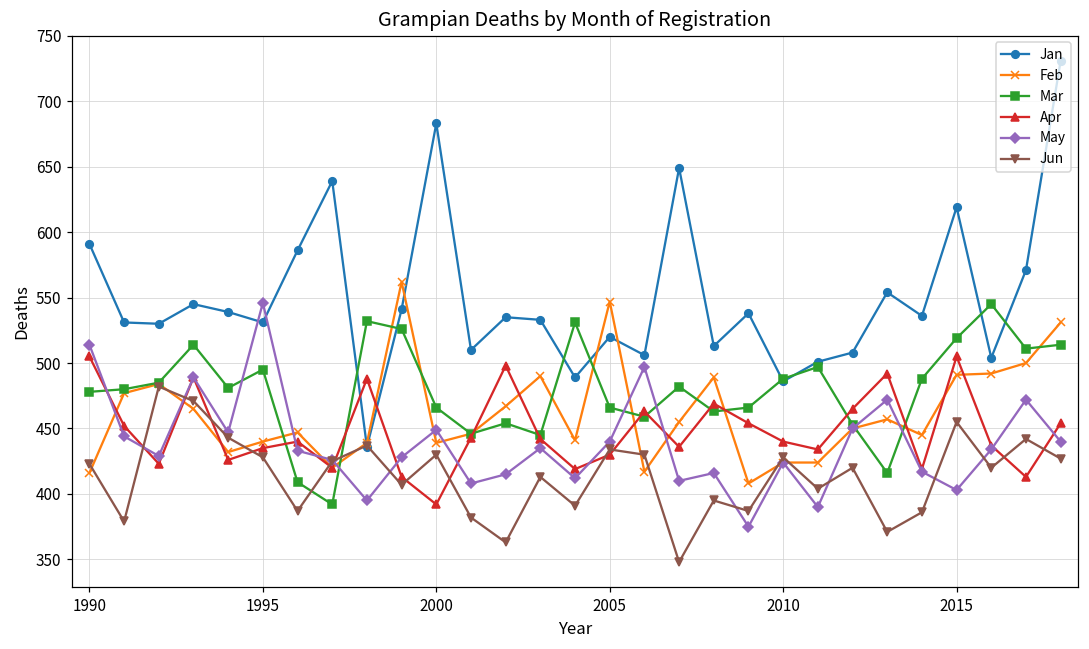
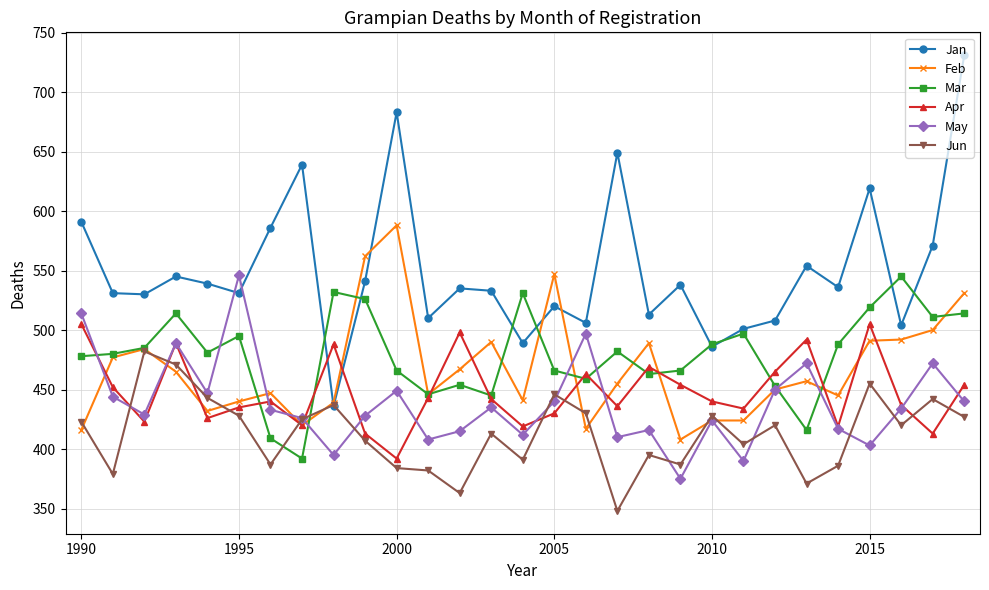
Feb, 2000: 439 -> 588
Jun, 2000: 430 -> 384
Jun, 2005: 434 -> 446
